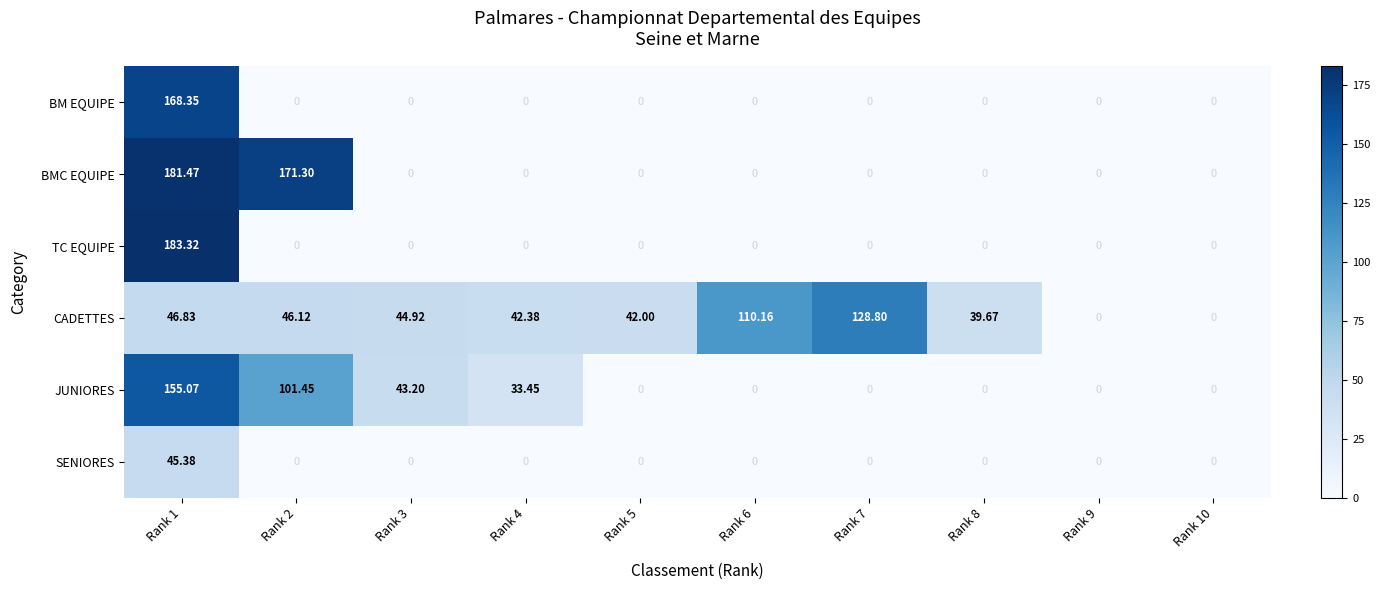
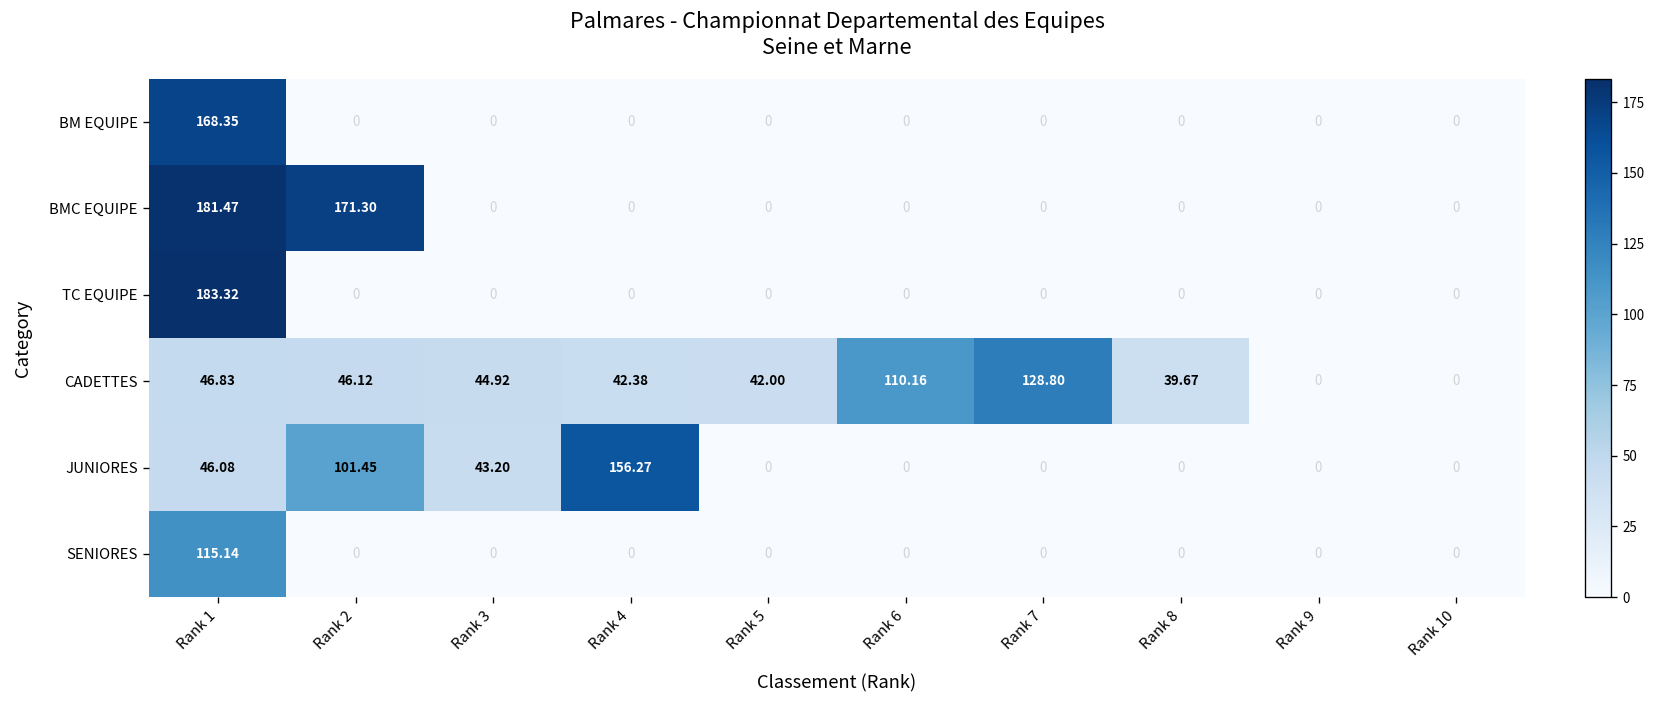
JUNIORES, Rank 1: 155.07 -> 46.08
JUNIORES, Rank 4: 33.45 -> 156.27
SENIORES, Rank 1: 45.38 -> 115.14
